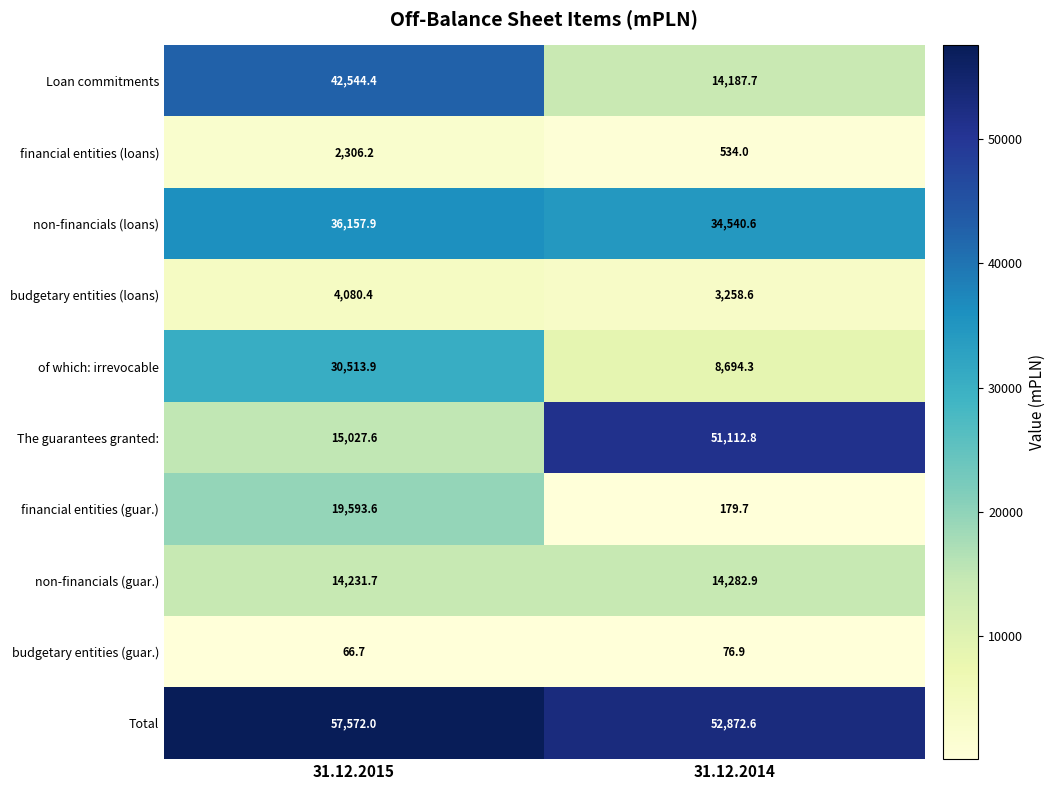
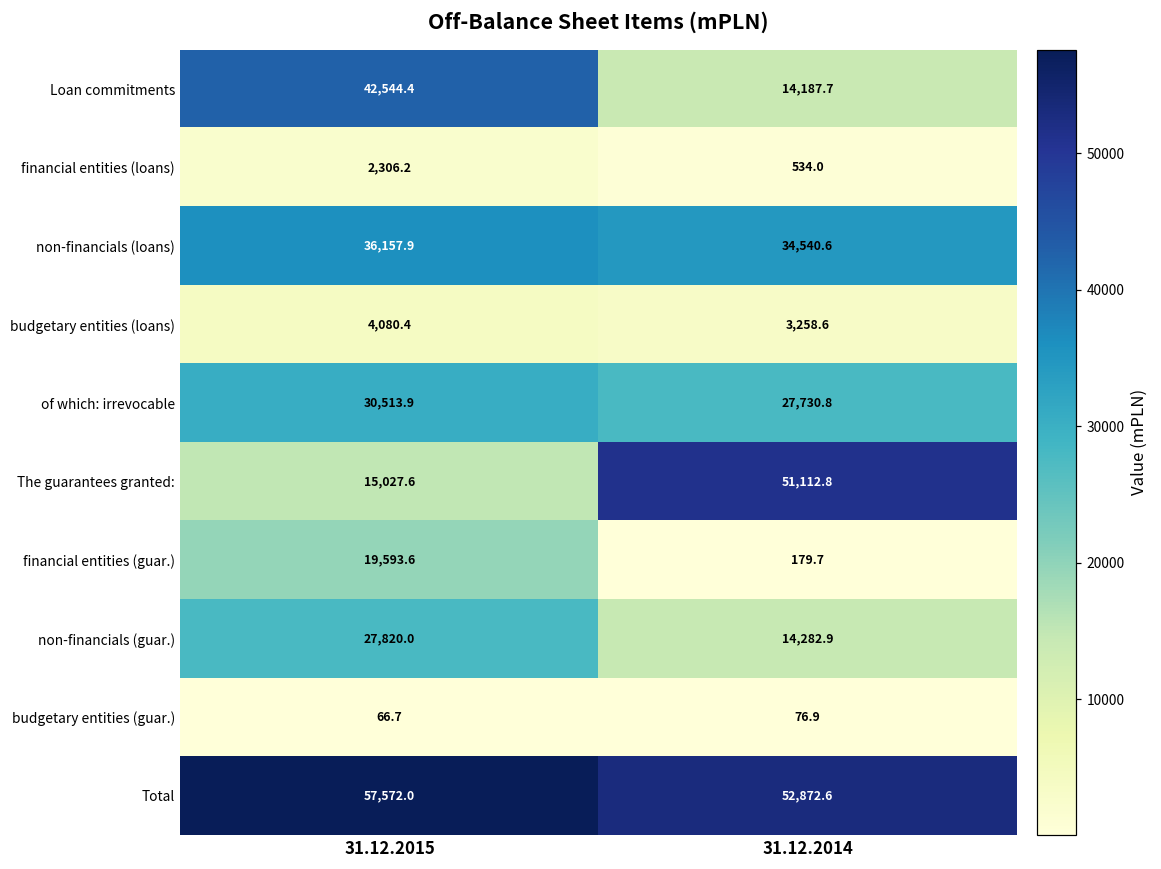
of which: irrevocable, 31.12.2014: 8,694.3 -> 27,730.8
non-financials (guar.), 31.12.2015: 14,231.7 -> 27,820.0
